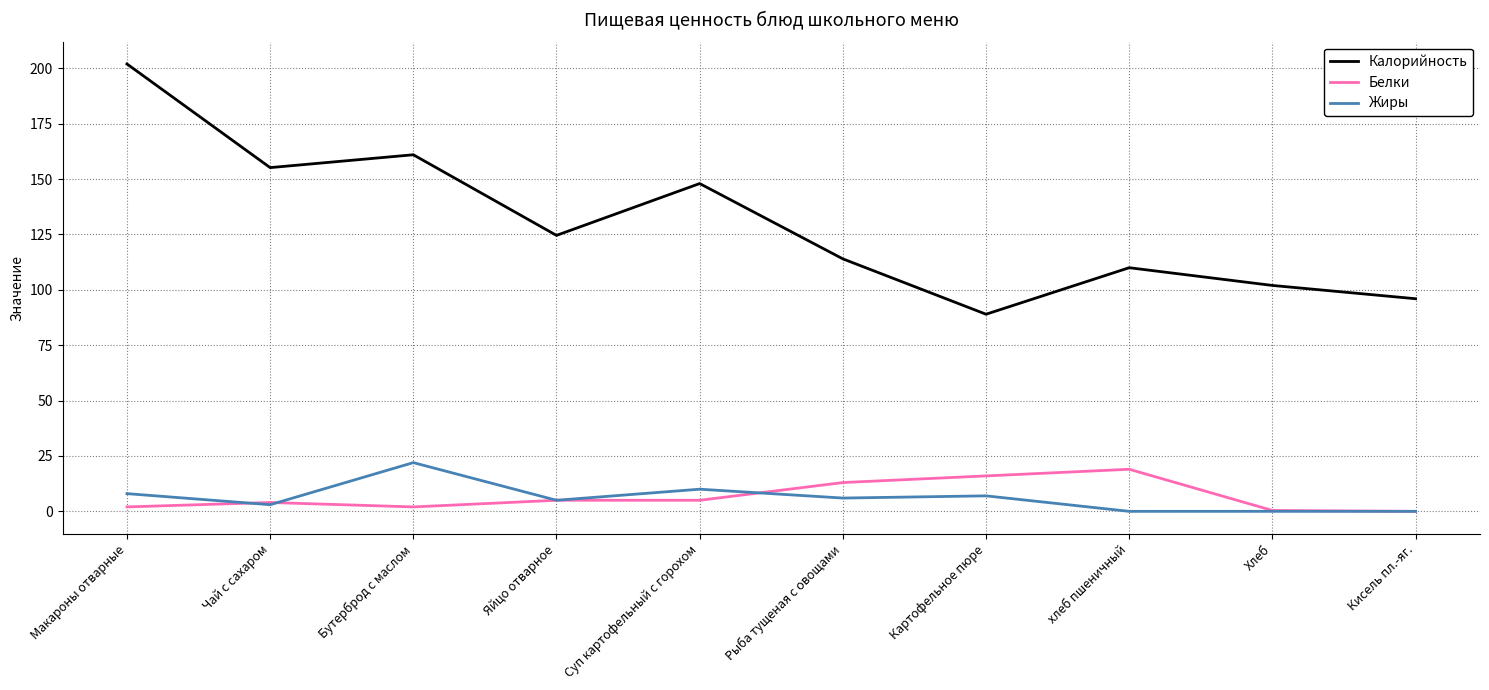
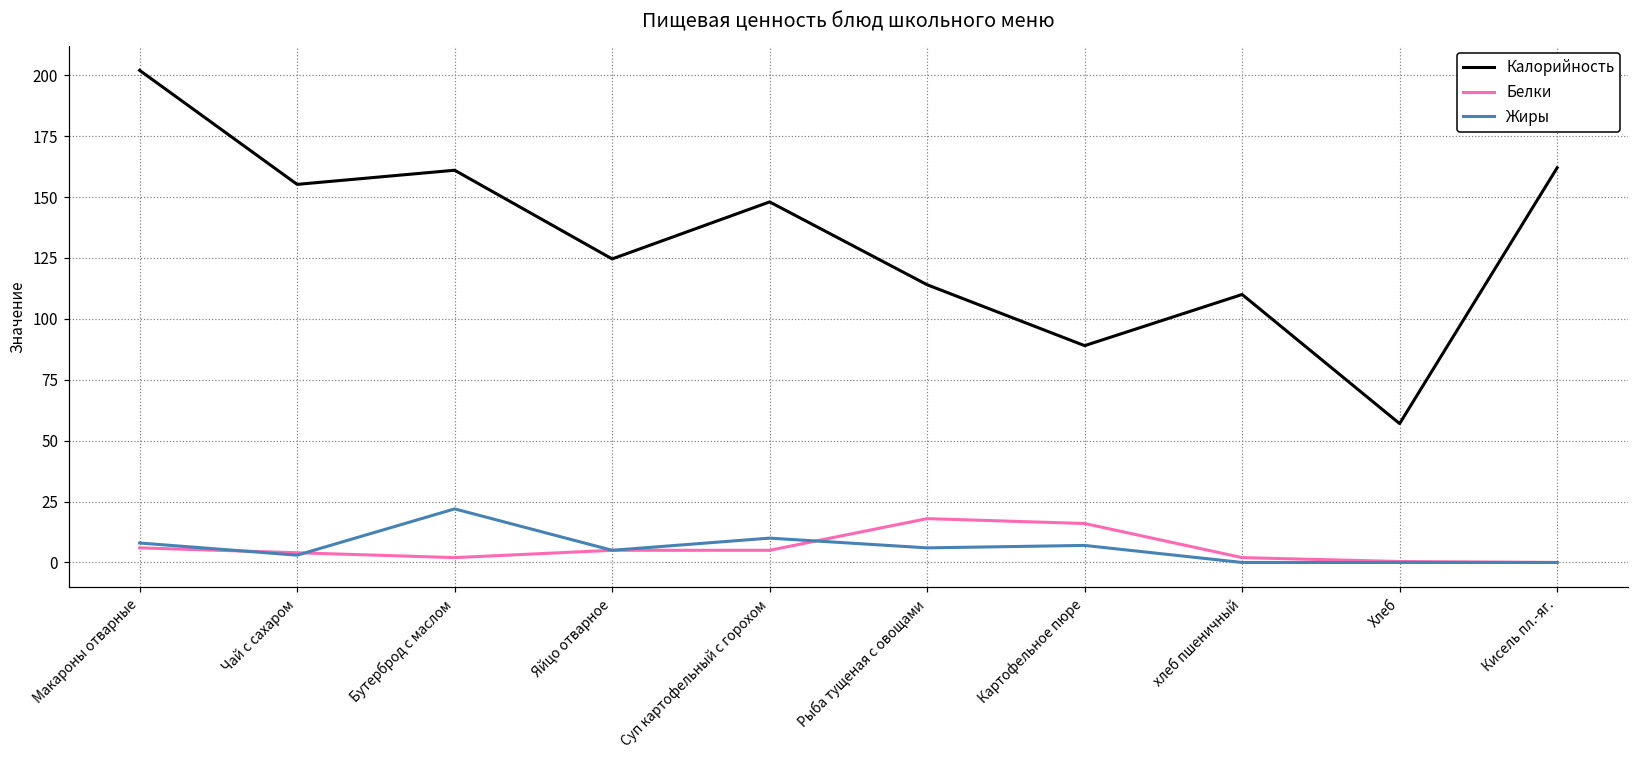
Белки, Макароны отварные: 2 -> 6
Белки, Рыба тущеная с овощами: 13 -> 18
Белки, хлеб пшеничный: 19 -> 2
Калорийность, Хлеб: 102 -> 57
Калорийность, Кисель пл.-яг.: 96 -> 162
